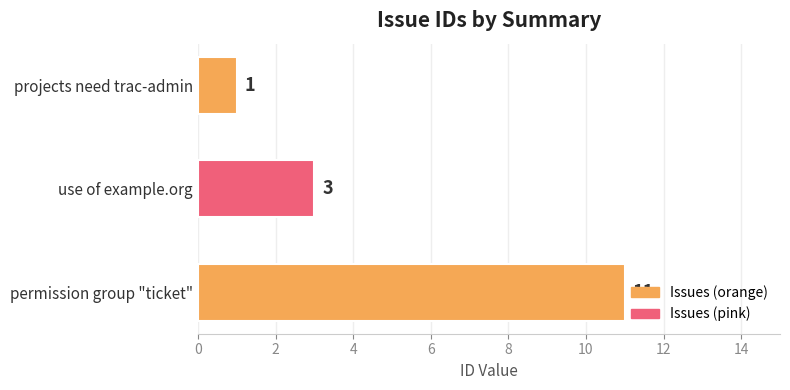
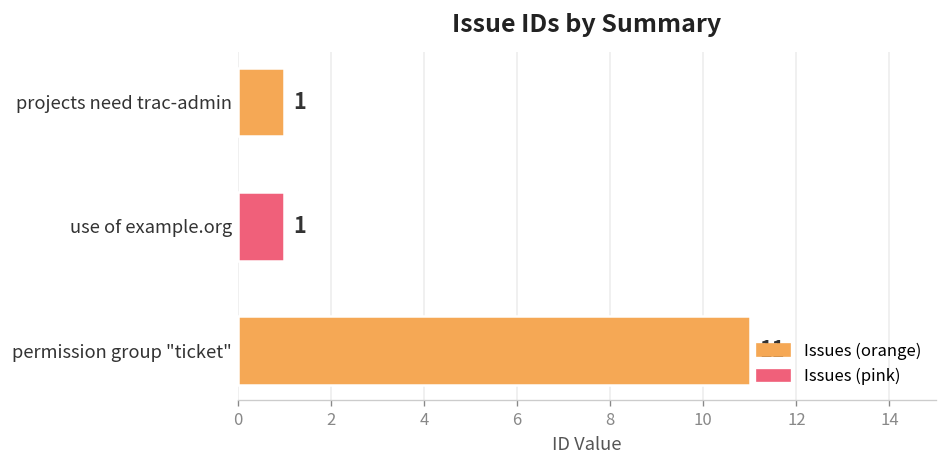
use of example.org: 3 -> 1
